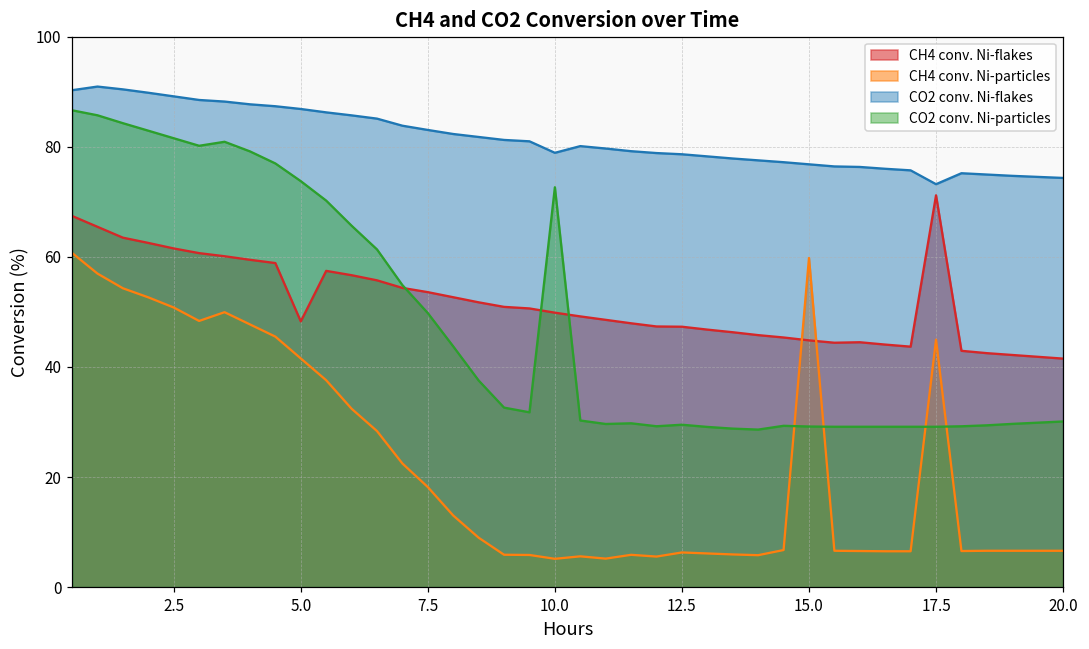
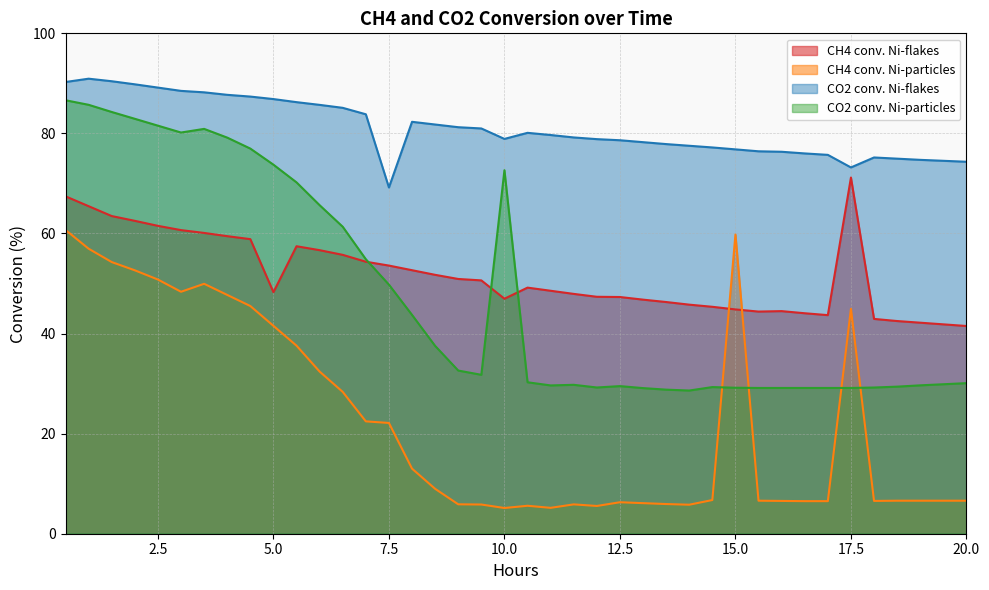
CH4 conv. Ni-particles, 7.5: 18 -> 22
CO2 conv. Ni-flakes, 7.5: 83 -> 69
CH4 conv. Ni-flakes, 10.0: 50 -> 47
